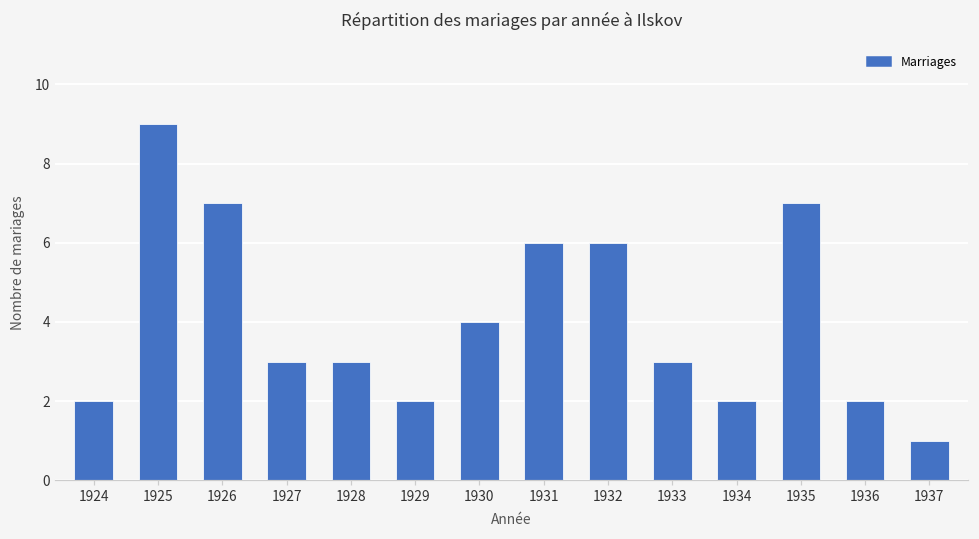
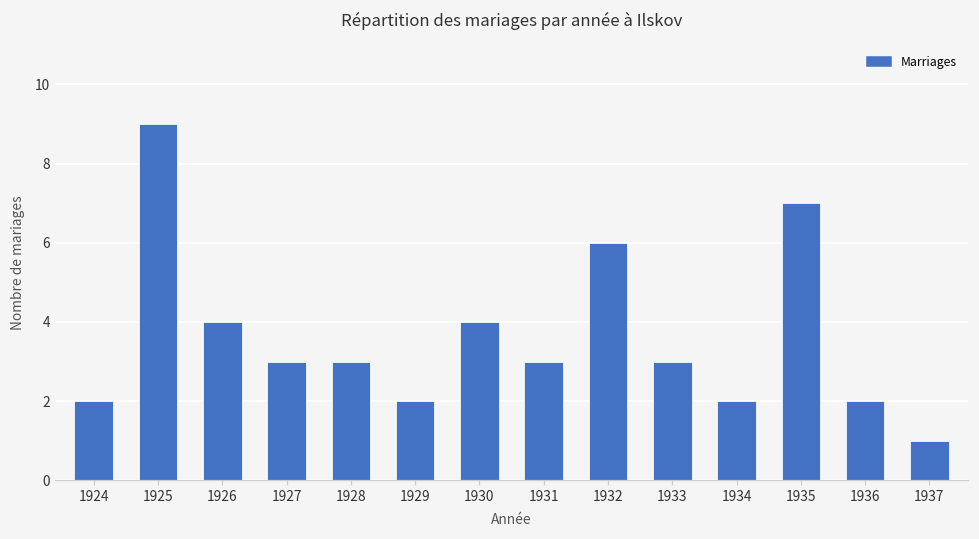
1926: 7 -> 4
1931: 6 -> 3
